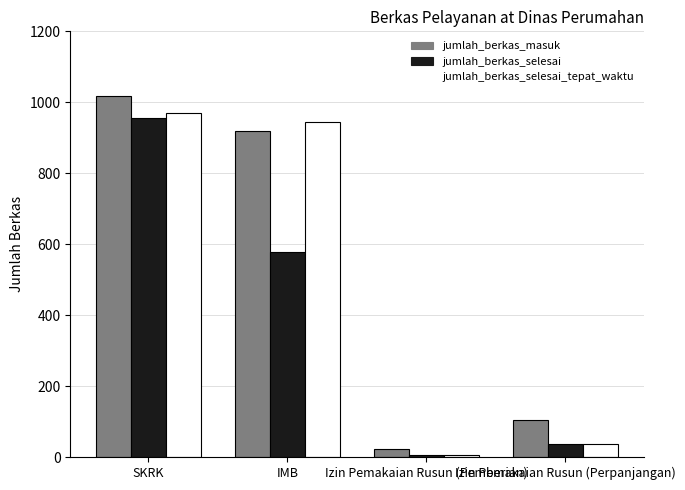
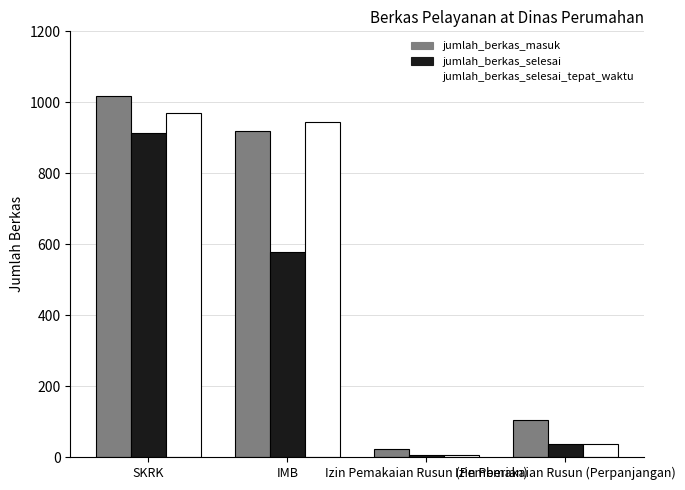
jumlah_berkas_selesai, SKRK: 960 -> 910
